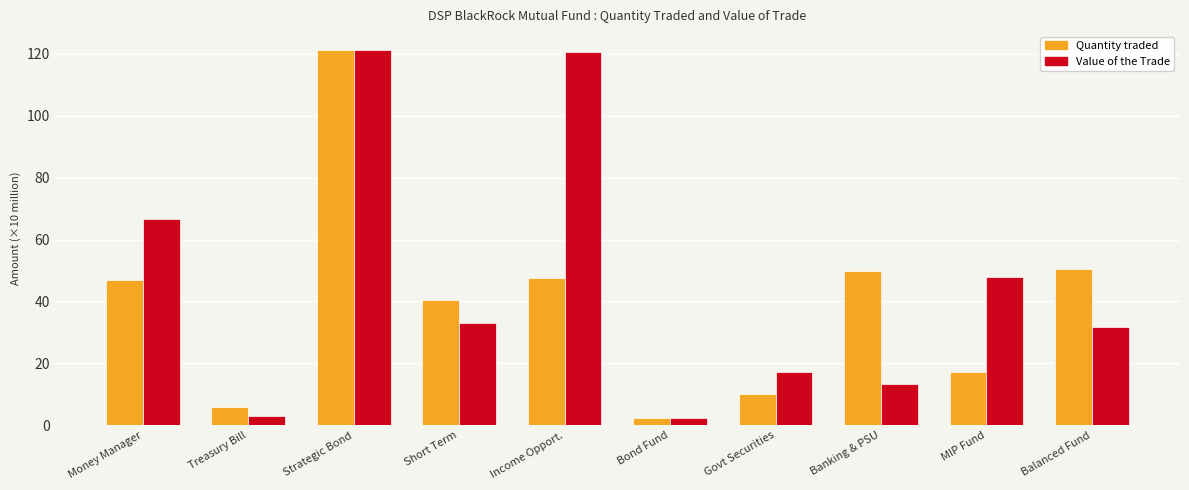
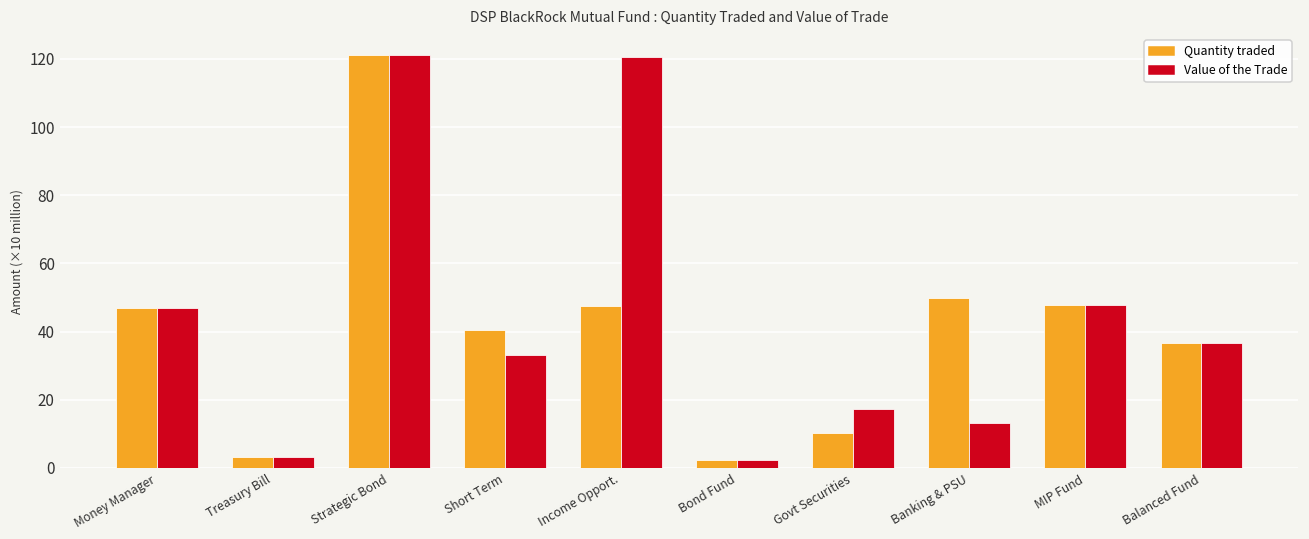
Value of the Trade, Money Manager: 67 -> 47
Quantity traded, Treasury Bill: 6 -> 3
Quantity traded, MIP Fund: 17 -> 48
Quantity traded, Balanced Fund: 51 -> 37
Value of the Trade, Balanced Fund: 32 -> 37
